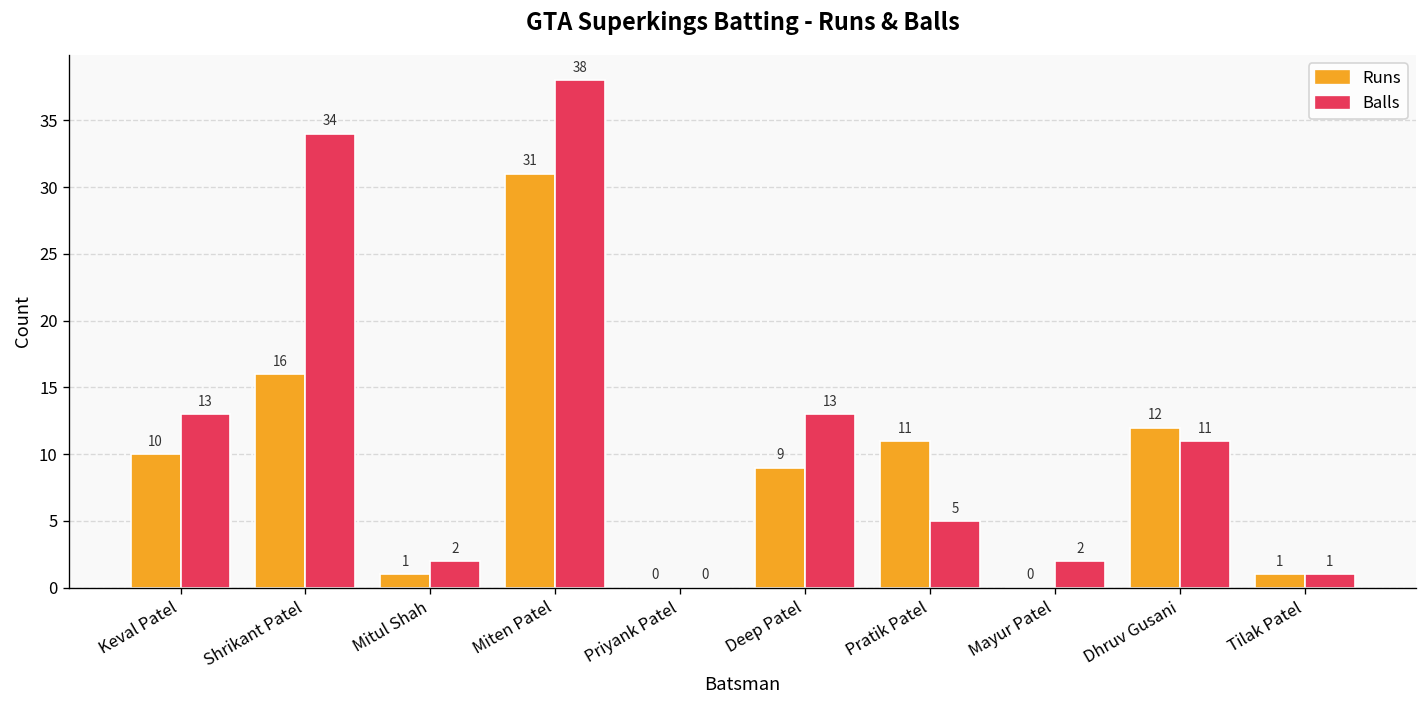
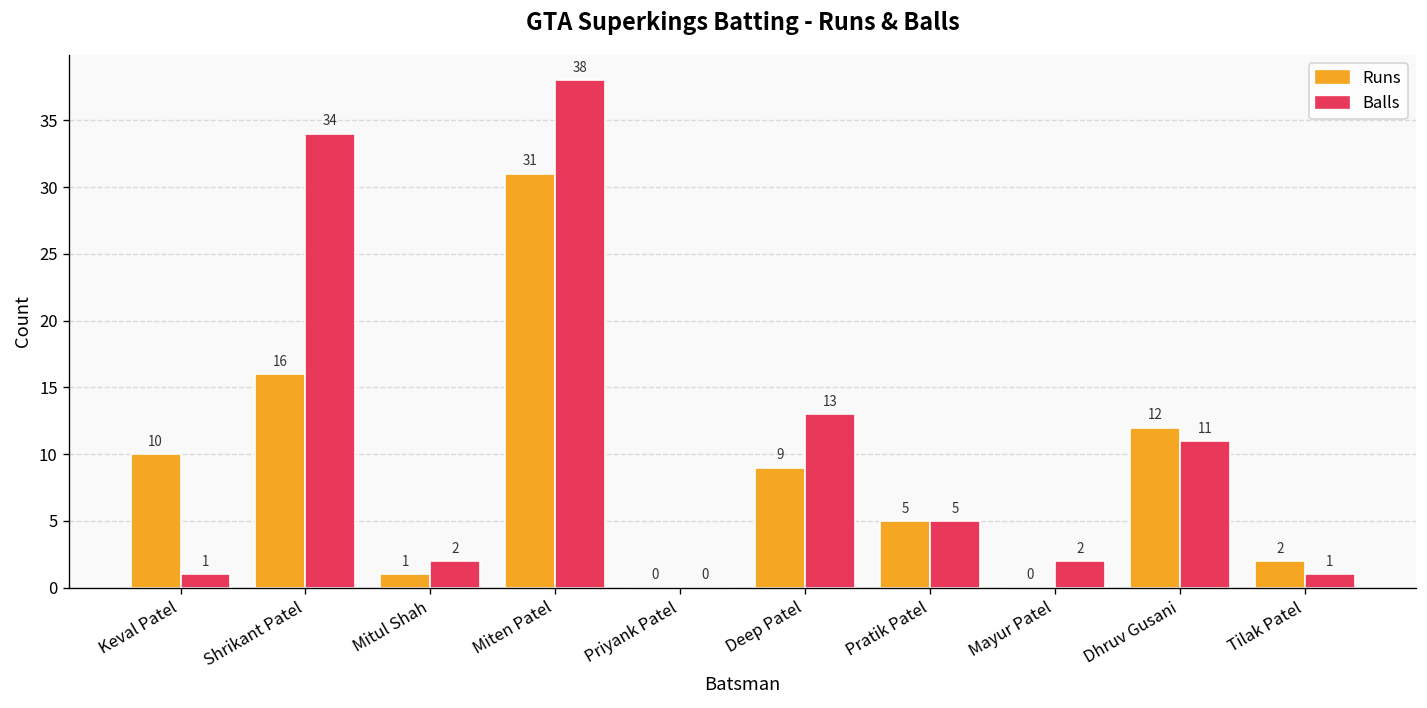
Balls, Keval Patel: 13 -> 1
Runs, Pratik Patel: 11 -> 5
Runs, Tilak Patel: 1 -> 2
